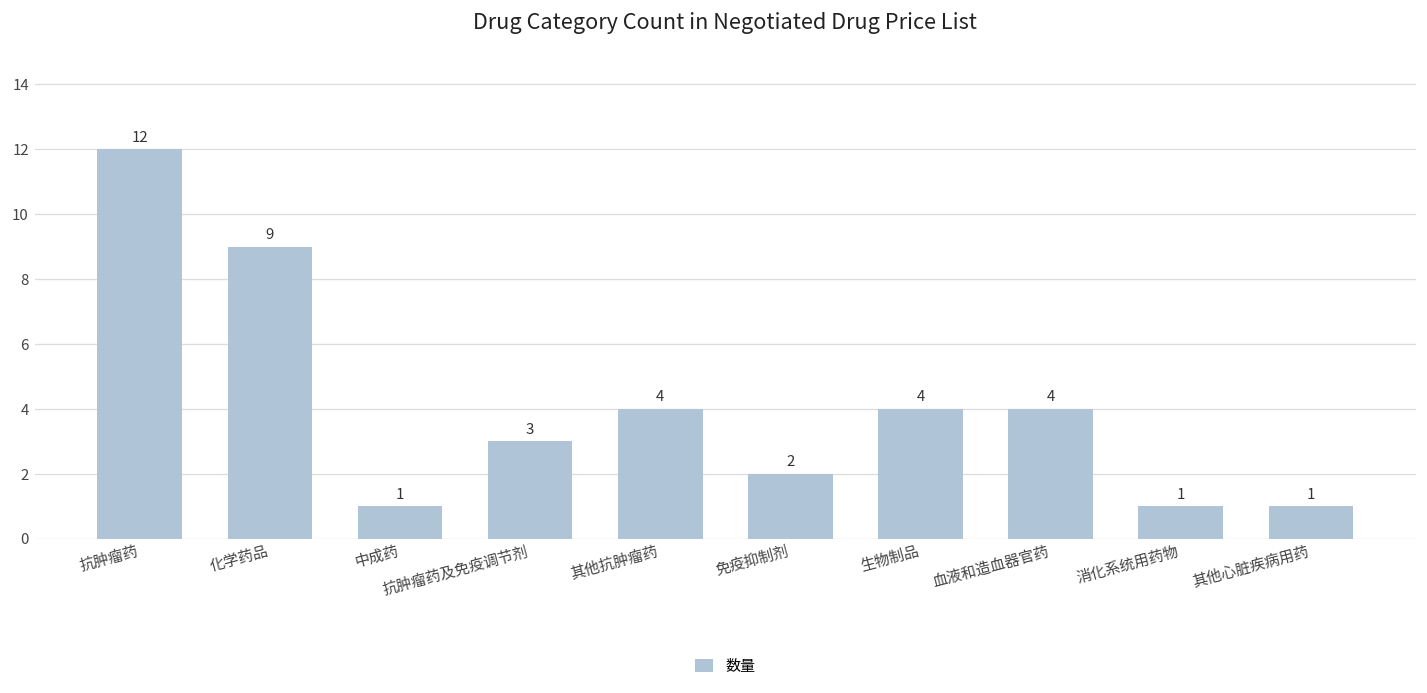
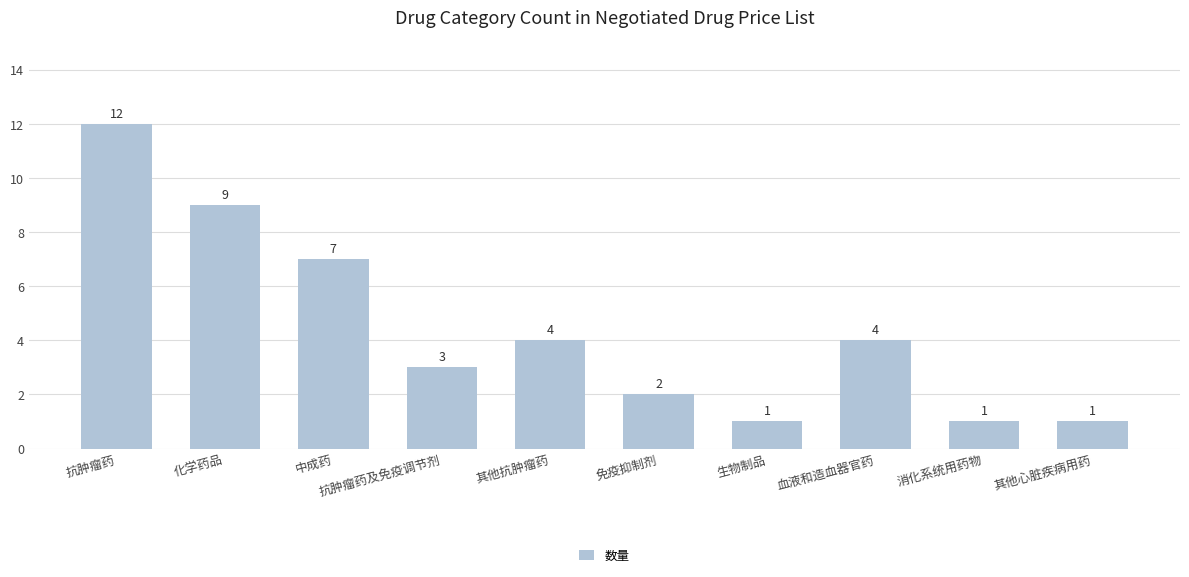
中成药: 1 -> 7
生物制品: 4 -> 1
